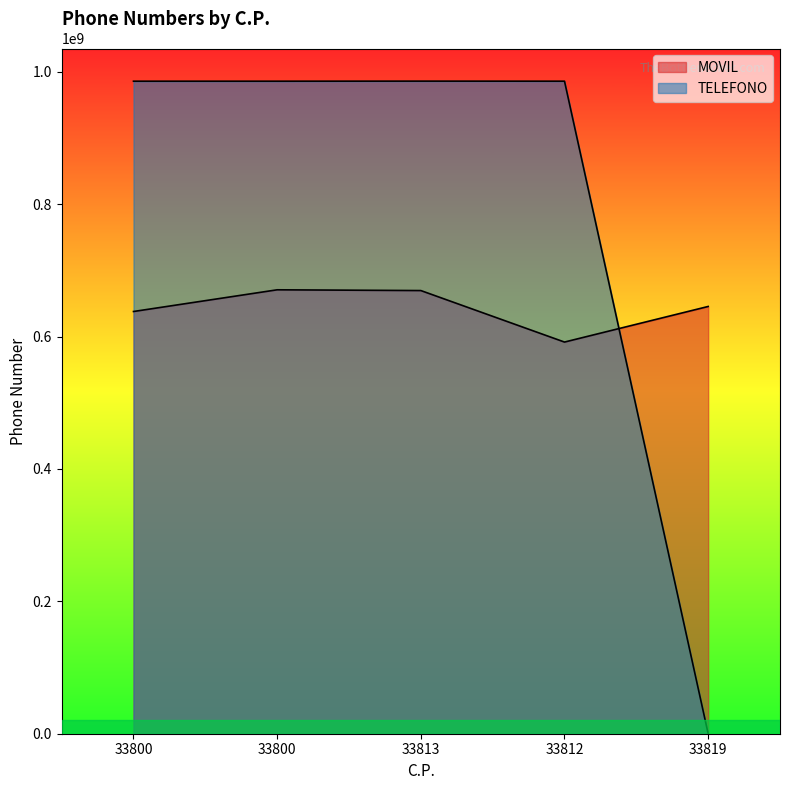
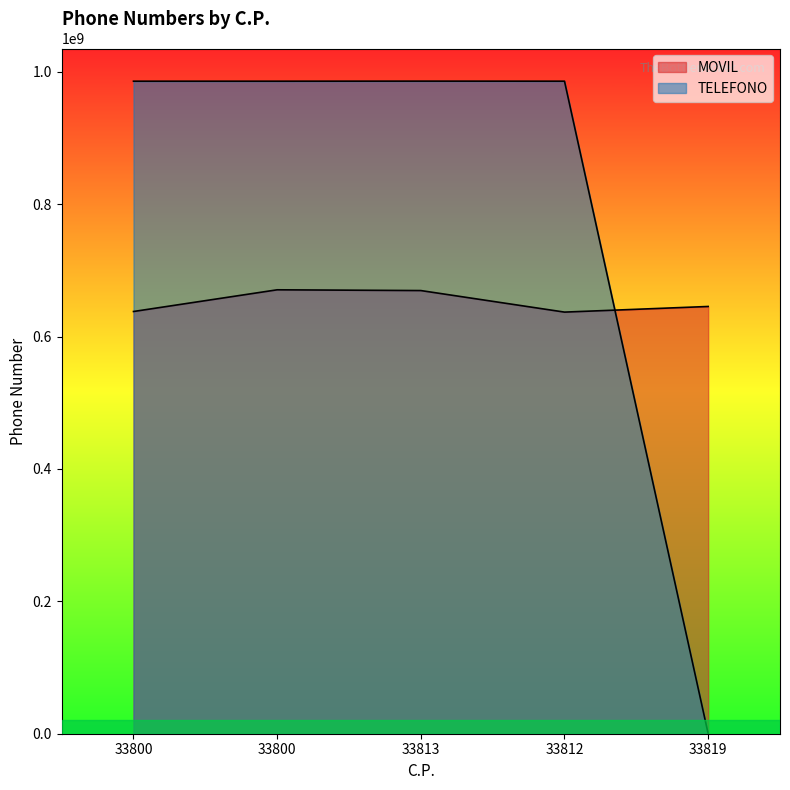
MOVIL, 33812: 590000000 -> 640000000
